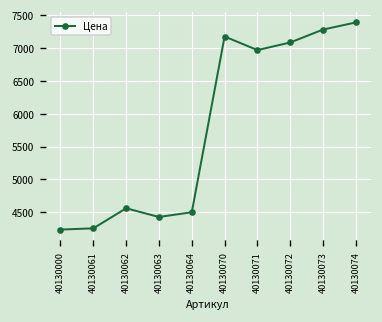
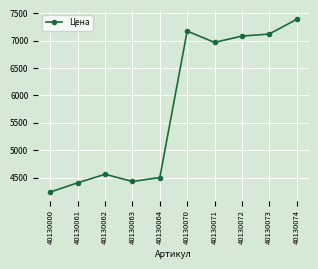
40130061: 4300 -> 4400
40130073: 7300 -> 7100
